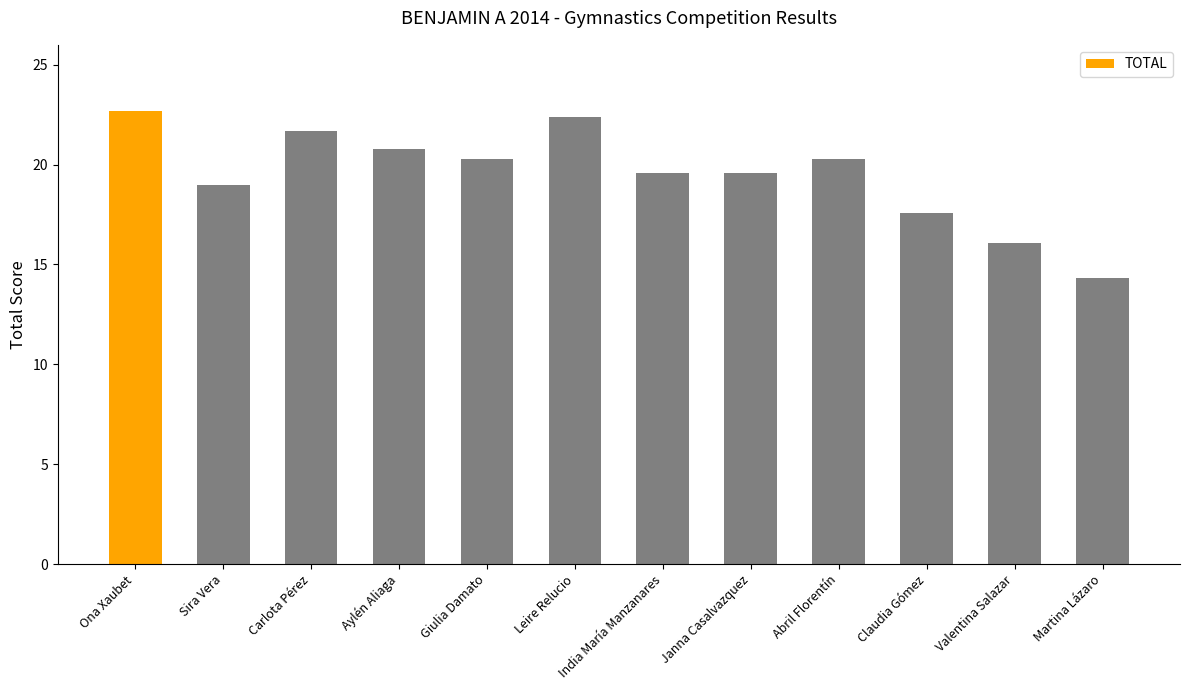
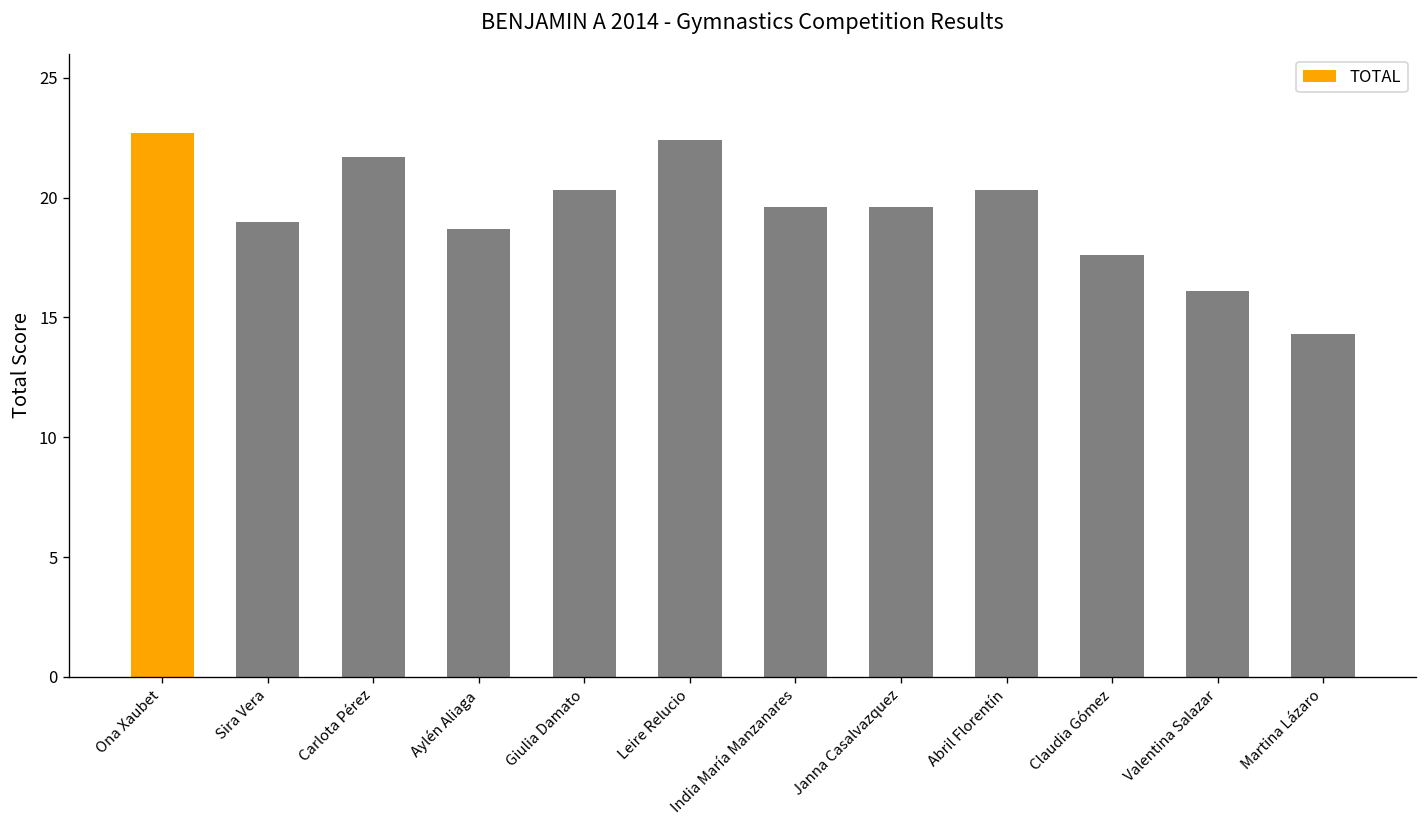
Aylén Aliaga: 20.8 -> 18.7
